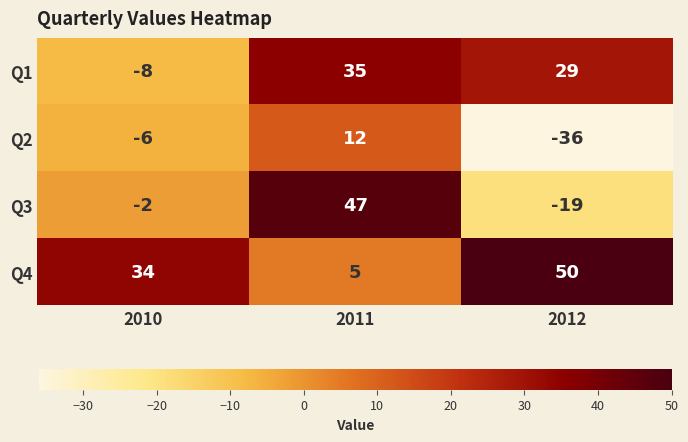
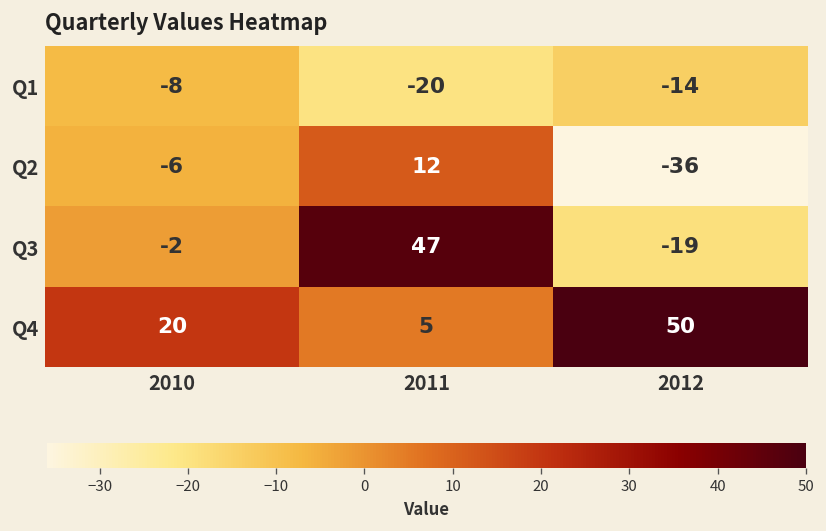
Q1, 2011: 35 -> -20
Q1, 2012: 29 -> -14
Q4, 2010: 34 -> 20
